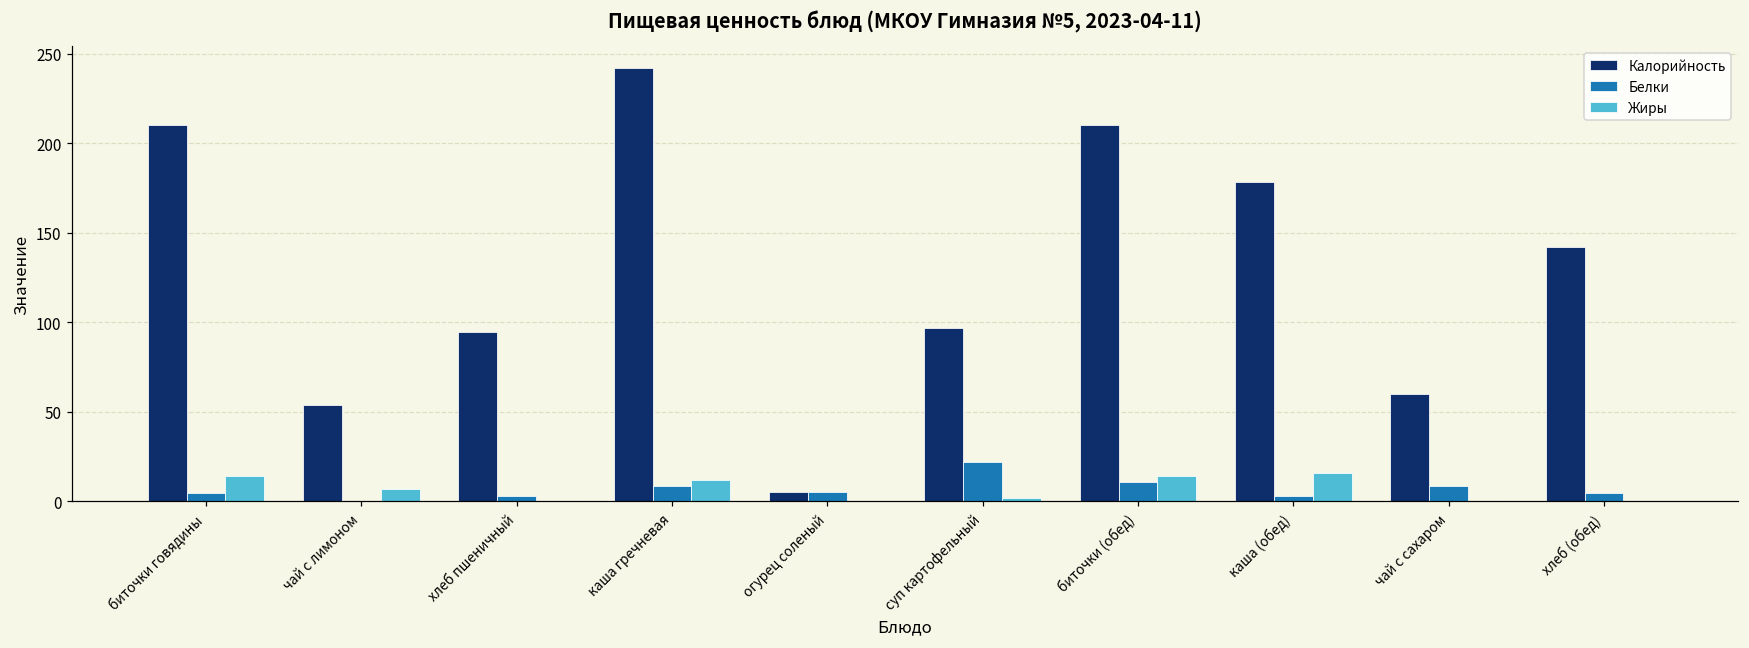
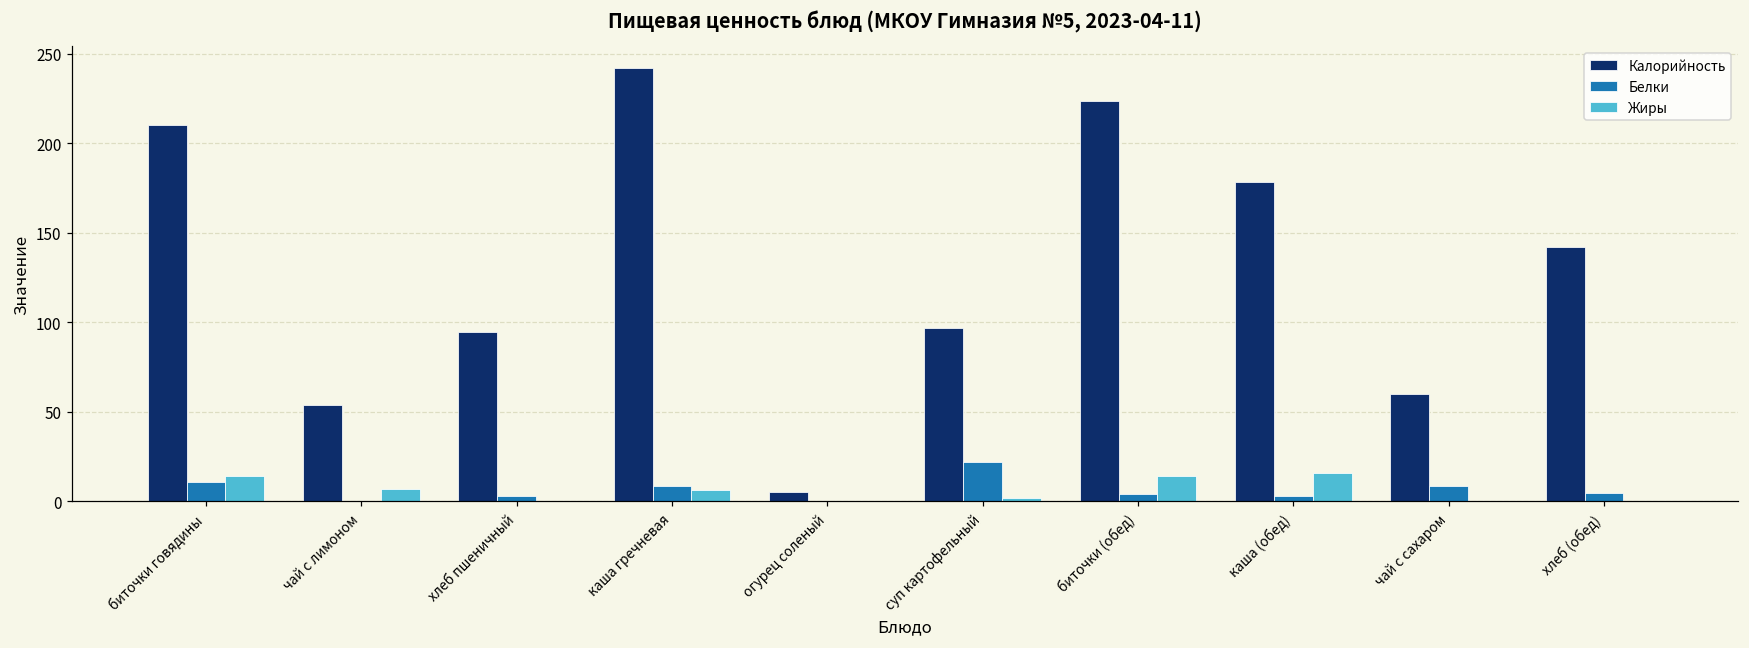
Белки, биточки говядины: 5 -> 11
Жиры, каша гречневая: 12 -> 6
Белки, огурец соленый: 5 -> 0
Калорийность, биточки (обед): 211 -> 224
Белки, биточки (обед): 11 -> 4
